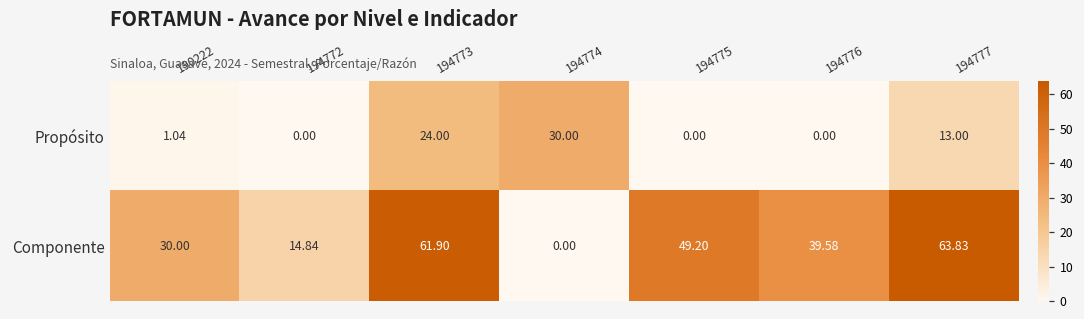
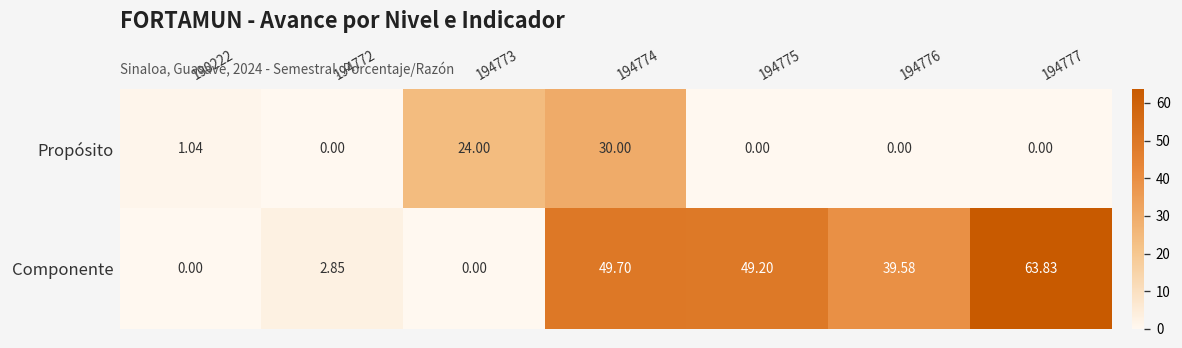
Propósito, 194777: 13.00 -> 0.00
Componente, 190222: 30.00 -> 0.00
Componente, 194772: 14.84 -> 2.85
Componente, 194773: 61.90 -> 0.00
Componente, 194774: 0.00 -> 49.70
